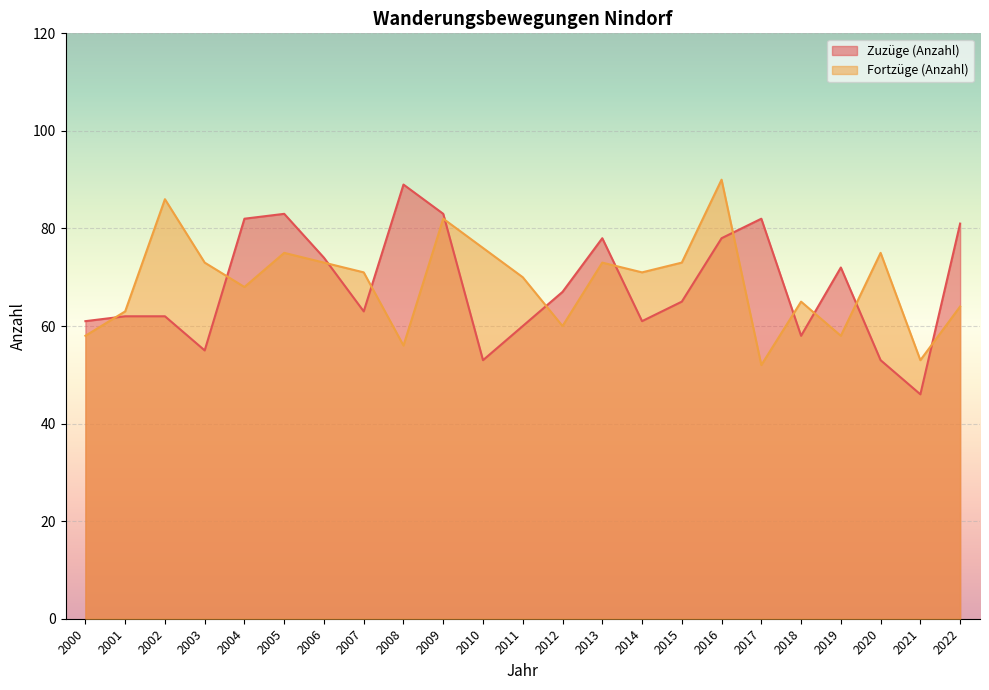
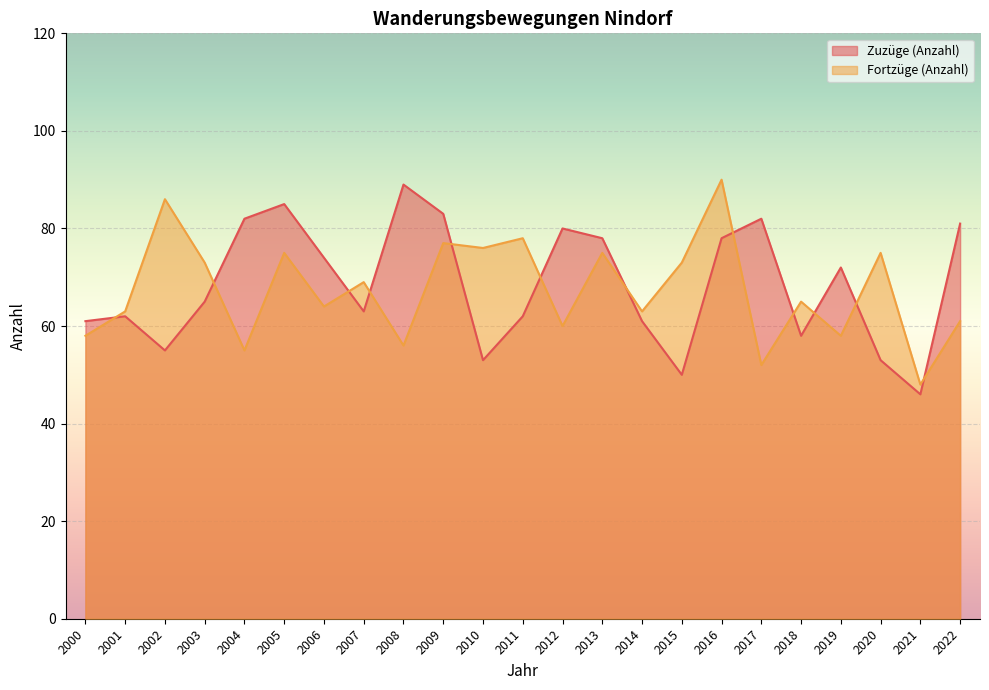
Zuzüge (Anzahl), 2002: 62 -> 55
Zuzüge (Anzahl), 2003: 55 -> 65
Fortzüge (Anzahl), 2004: 68 -> 55
Zuzüge (Anzahl), 2005: 83 -> 85
Fortzüge (Anzahl), 2006: 73 -> 64
Fortzüge (Anzahl), 2007: 71 -> 69
Fortzüge (Anzahl), 2009: 82 -> 77
Zuzüge (Anzahl), 2011: 60 -> 62
Fortzüge (Anzahl), 2011: 70 -> 78
Zuzüge (Anzahl), 2012: 67 -> 80
Fortzüge (Anzahl), 2013: 73 -> 75
Fortzüge (Anzahl), 2014: 71 -> 63
Zuzüge (Anzahl), 2015: 65 -> 50
Fortzüge (Anzahl), 2021: 53 -> 48
Fortzüge (Anzahl), 2022: 64 -> 61
